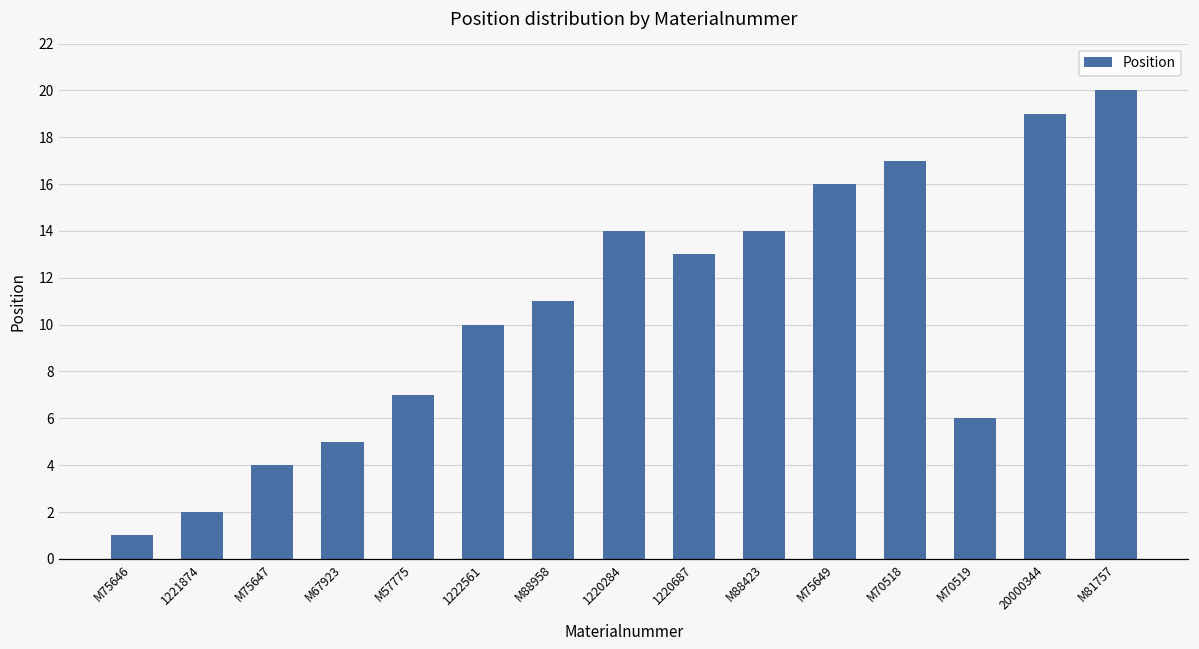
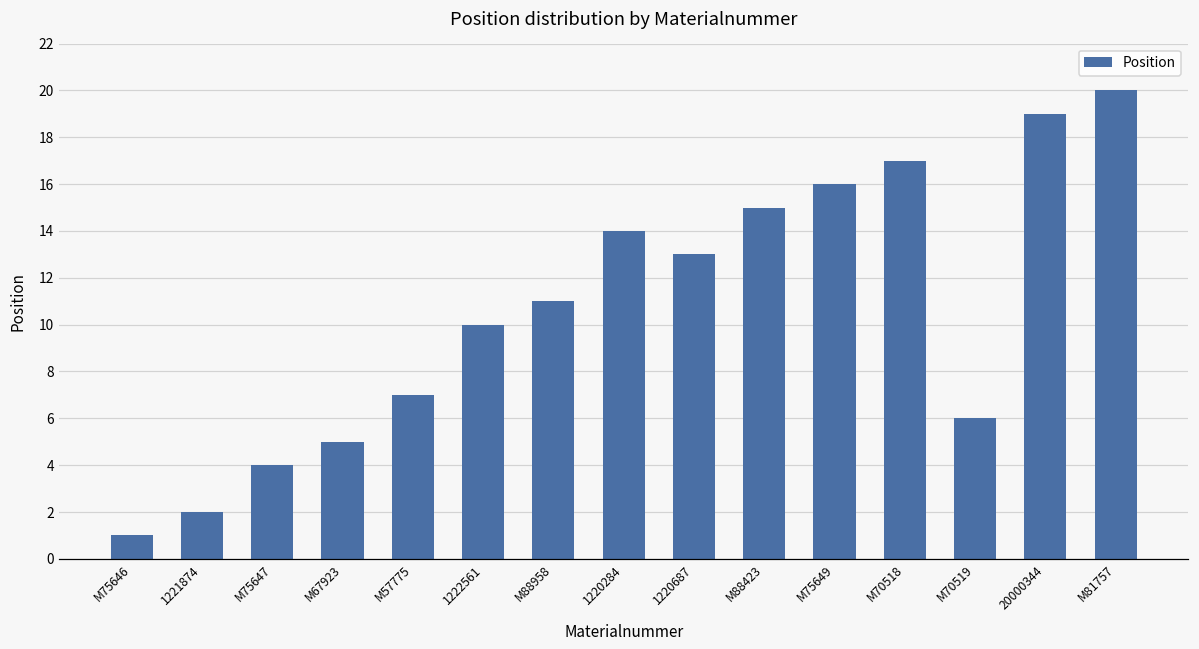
M88423: 14 -> 15
